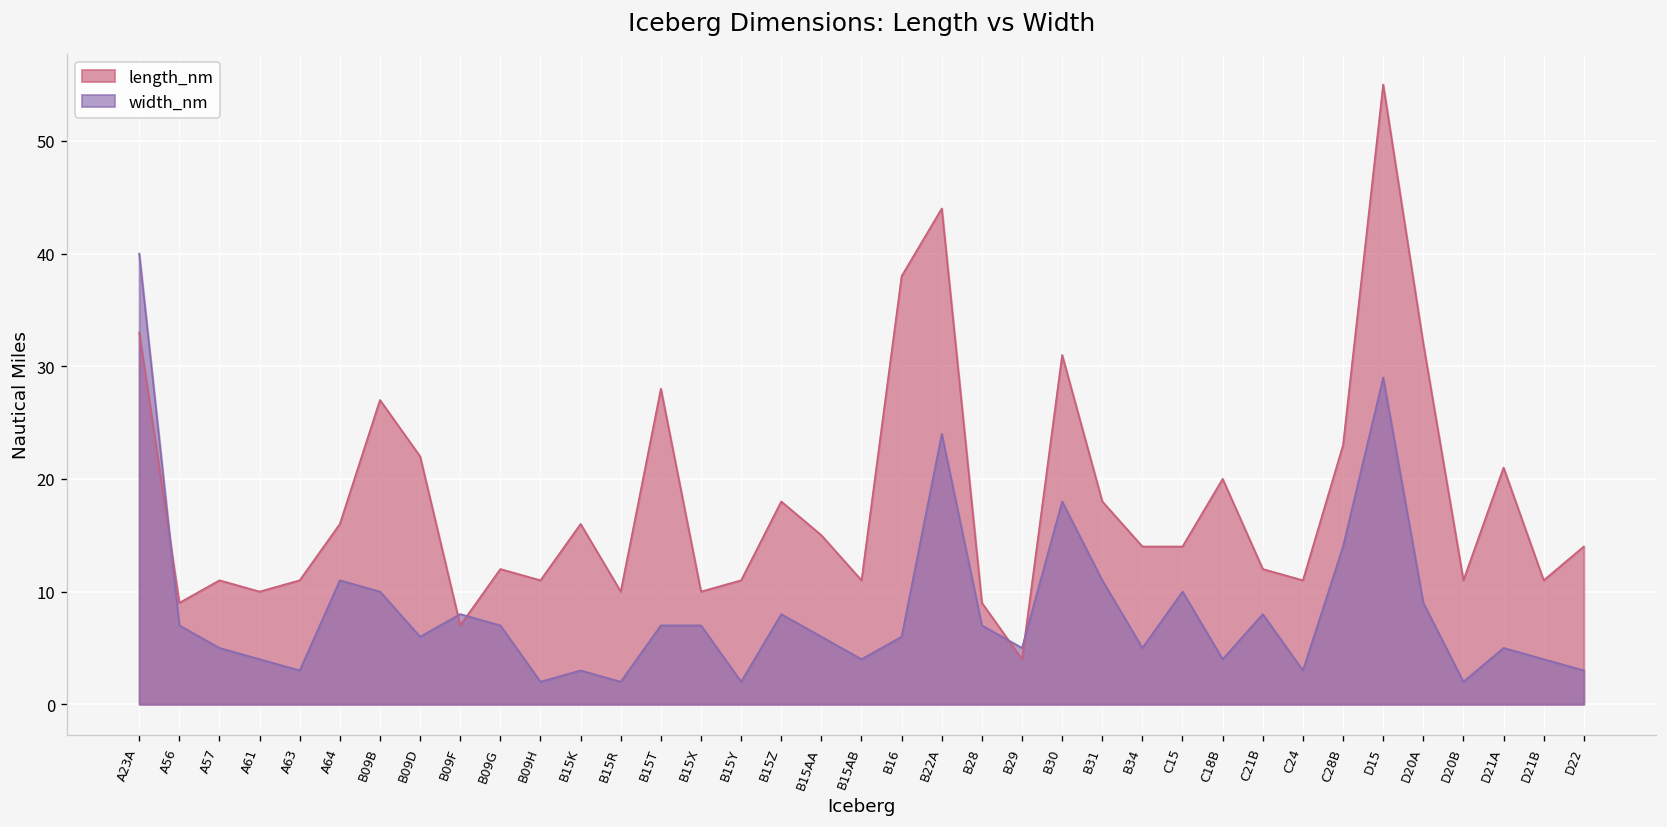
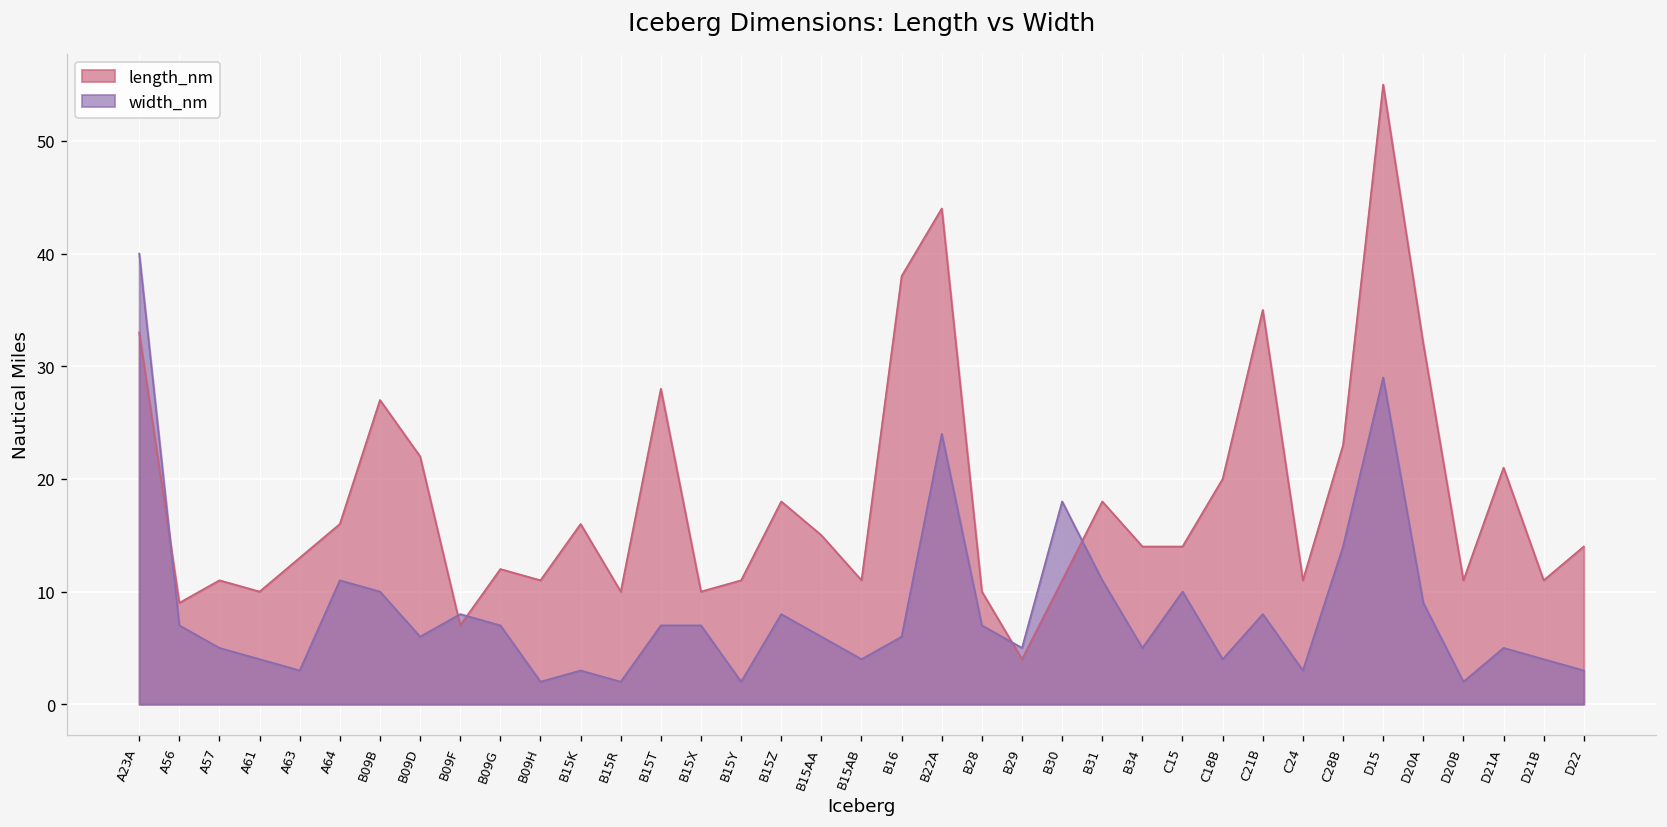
length_nm, A63: 11 -> 13
length_nm, B28: 9 -> 10
length_nm, B30: 31 -> 11
length_nm, C21B: 12 -> 35
